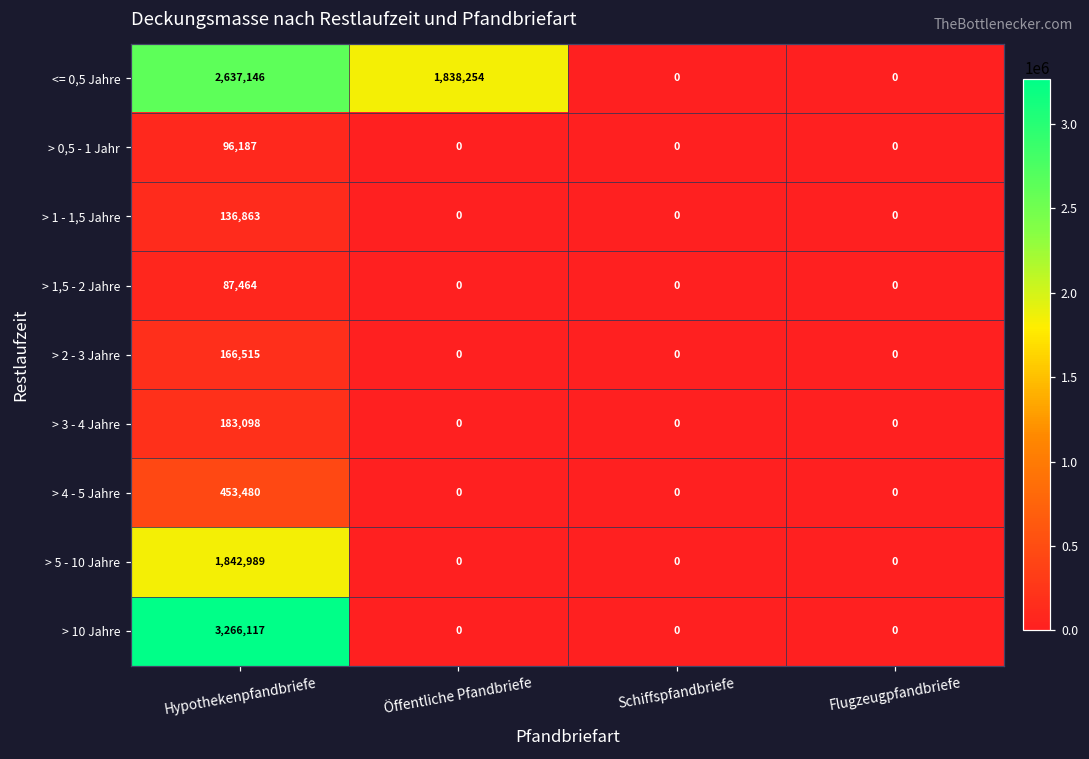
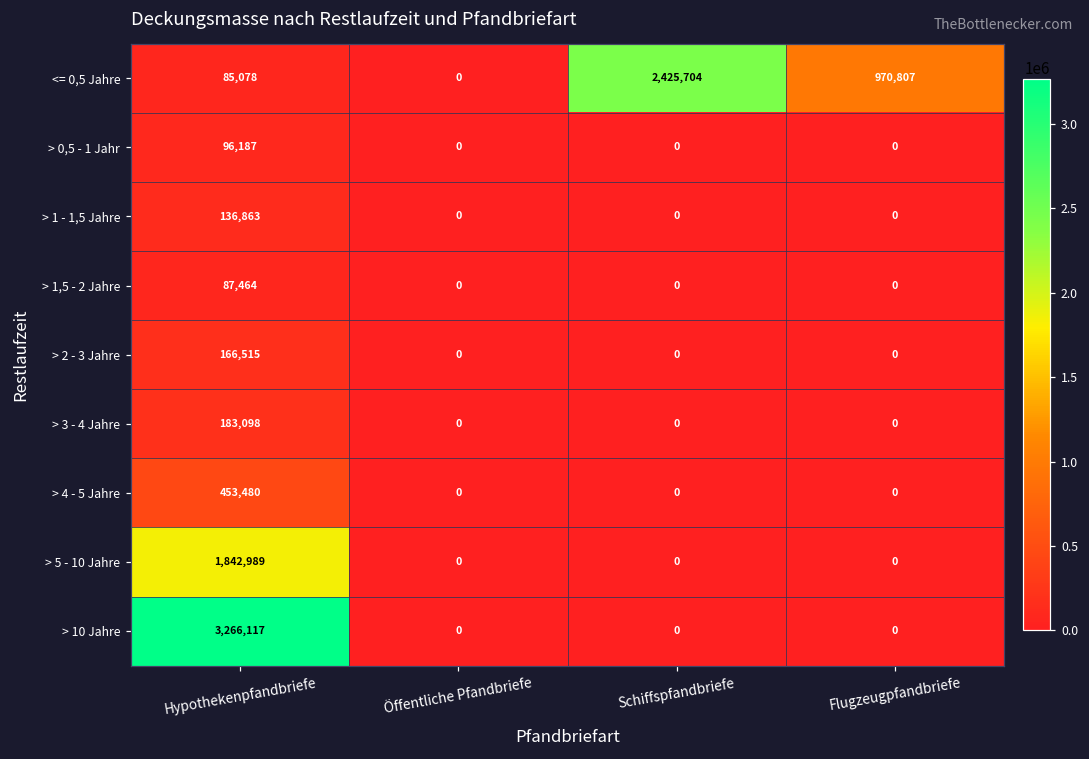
<= 0,5 Jahre, Hypothekenpfandbriefe: 2,637,146 -> 85,078
<= 0,5 Jahre, Öffentliche Pfandbriefe: 1,838,254 -> 0
<= 0,5 Jahre, Schiffspfandbriefe: 0 -> 2,425,704
<= 0,5 Jahre, Flugzeugpfandbriefe: 0 -> 970,807
